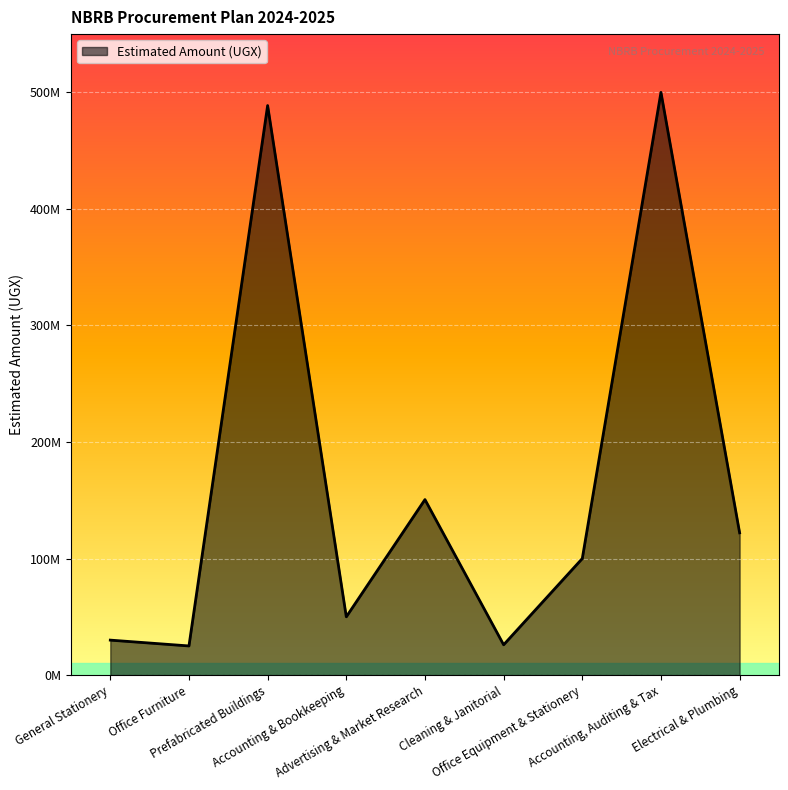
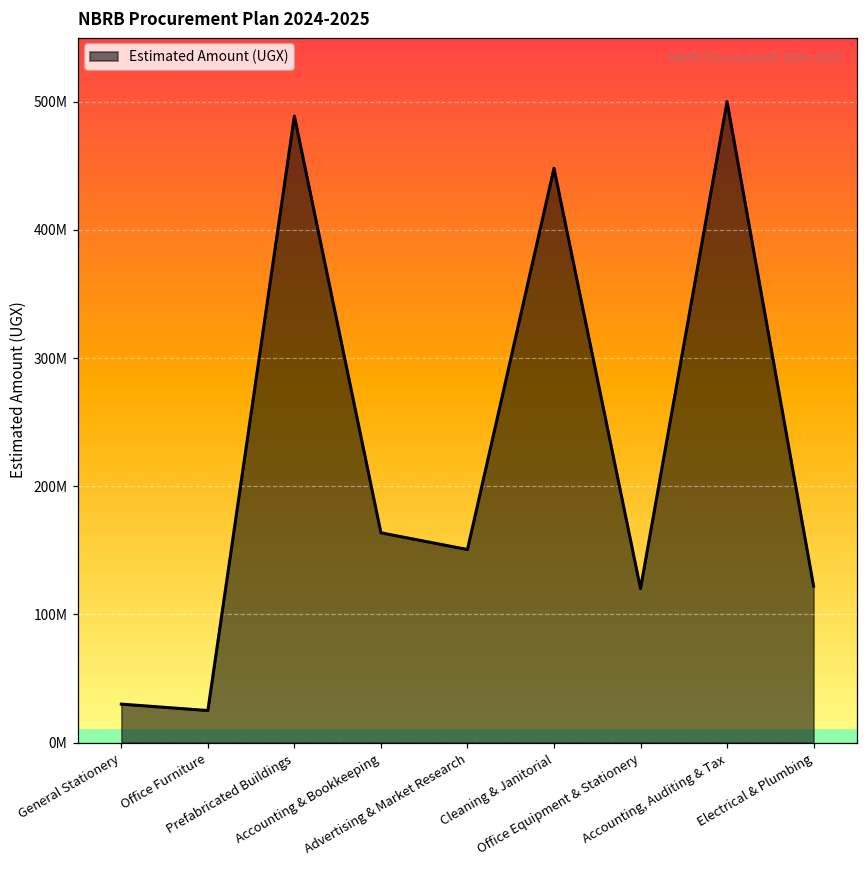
Accounting & Bookkeeping: 50000000 -> 164000000
Cleaning & Janitorial: 26000000 -> 448000000
Office Equipment & Stationery: 100000000 -> 120000000
